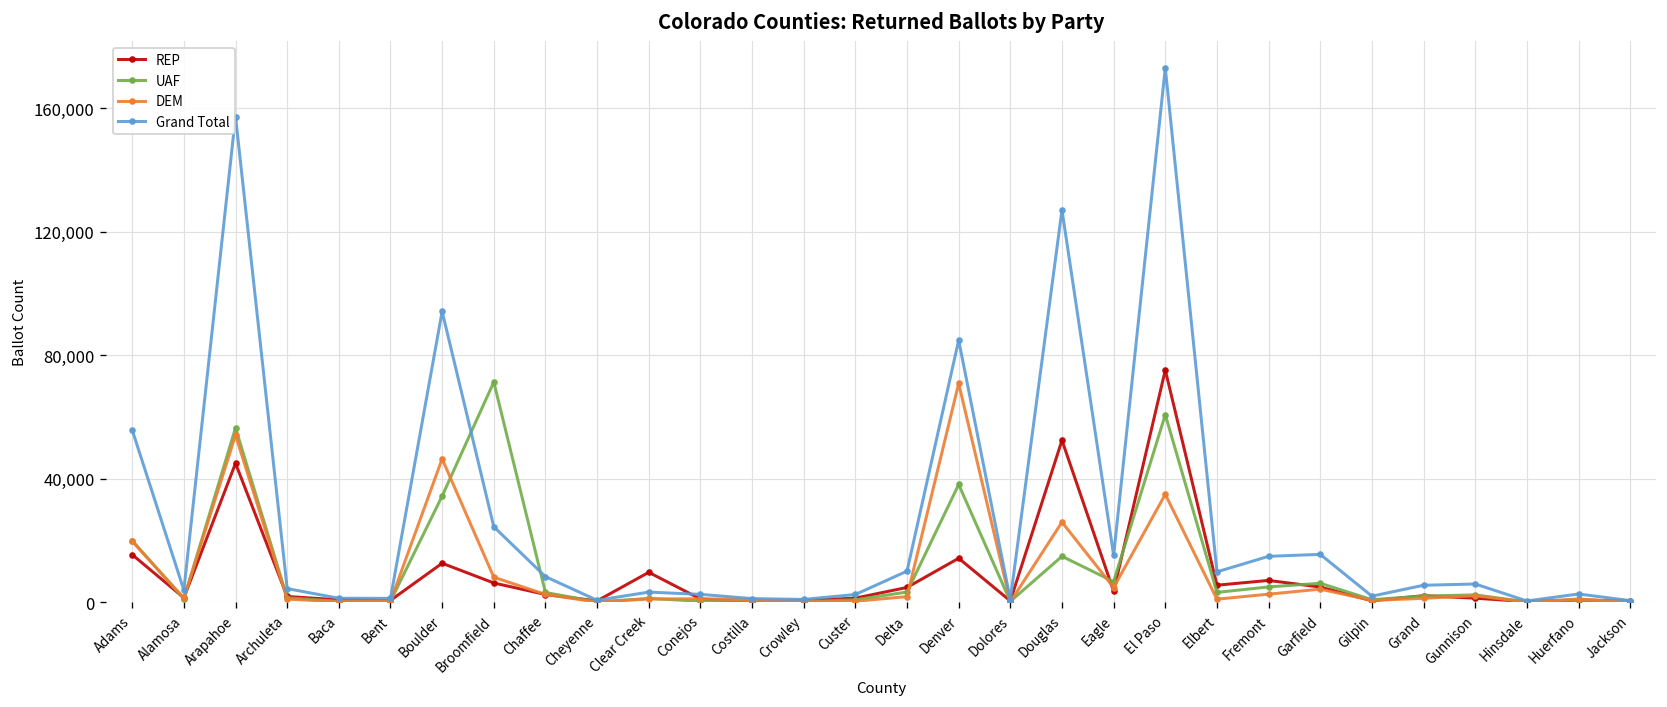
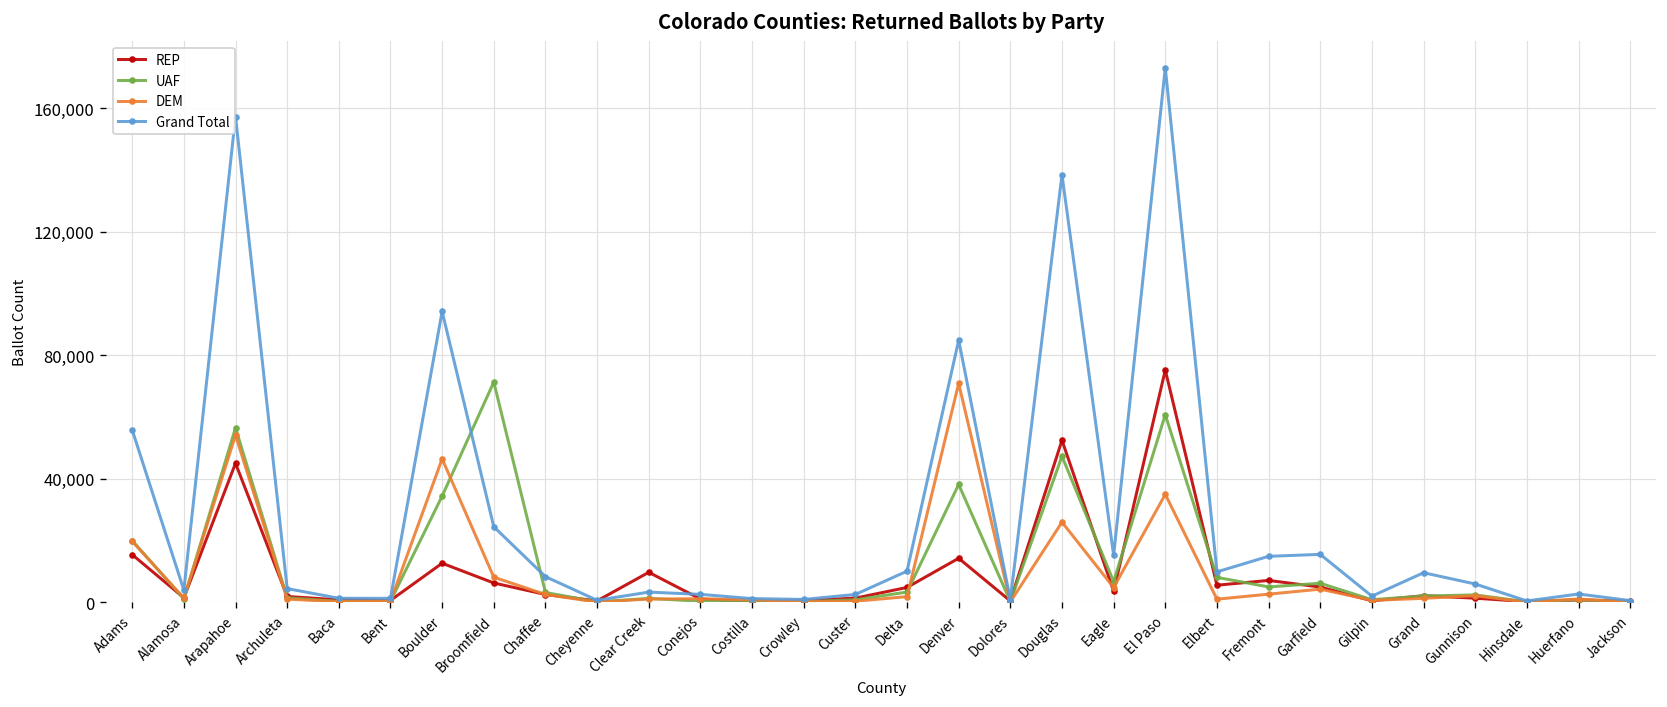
UAF, Douglas: 15,000 -> 47,000
Grand Total, Douglas: 127,000 -> 138,000
UAF, Elbert: 3,000 -> 8,000
Grand Total, Grand: 6,000 -> 10,000
